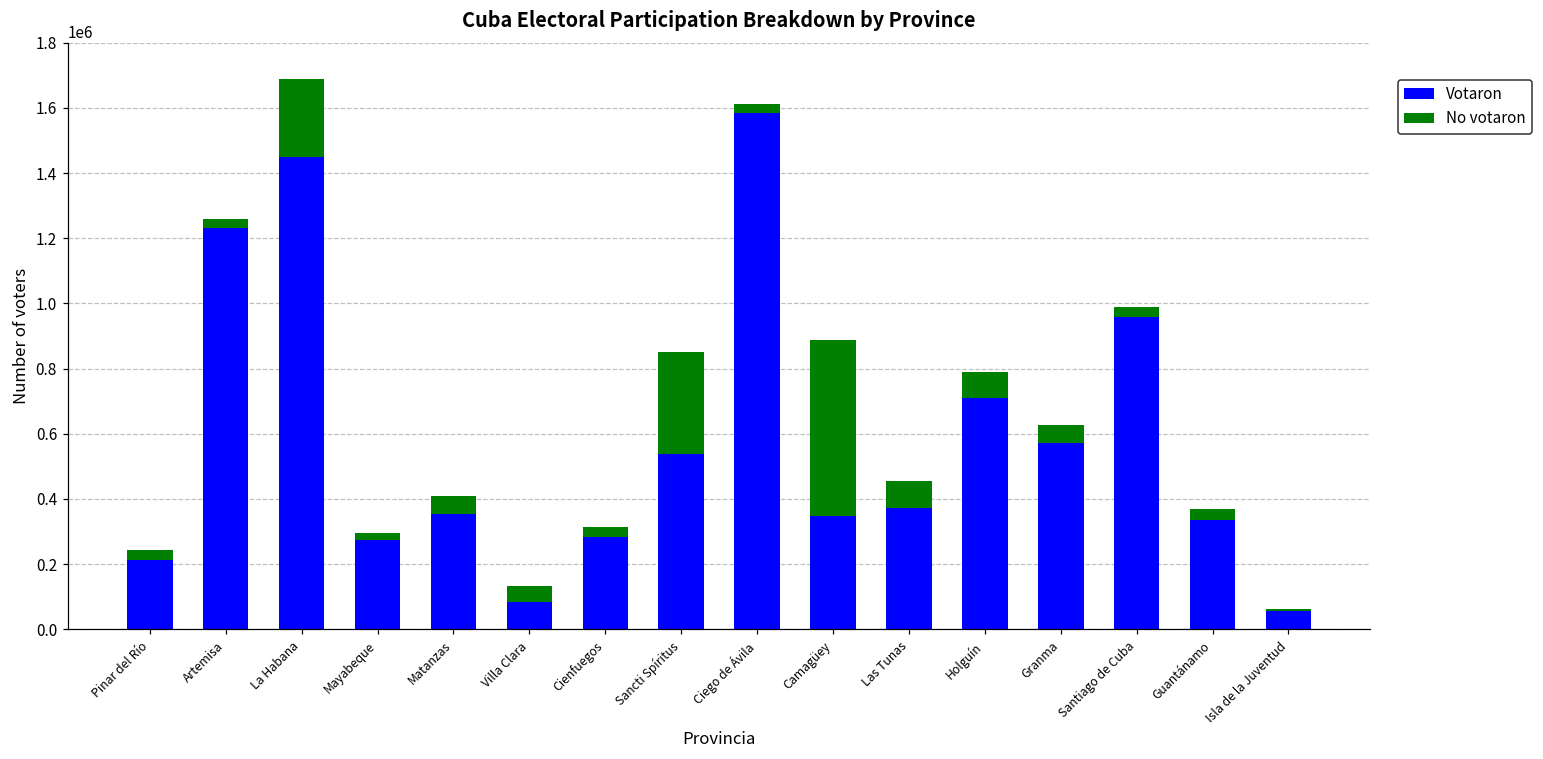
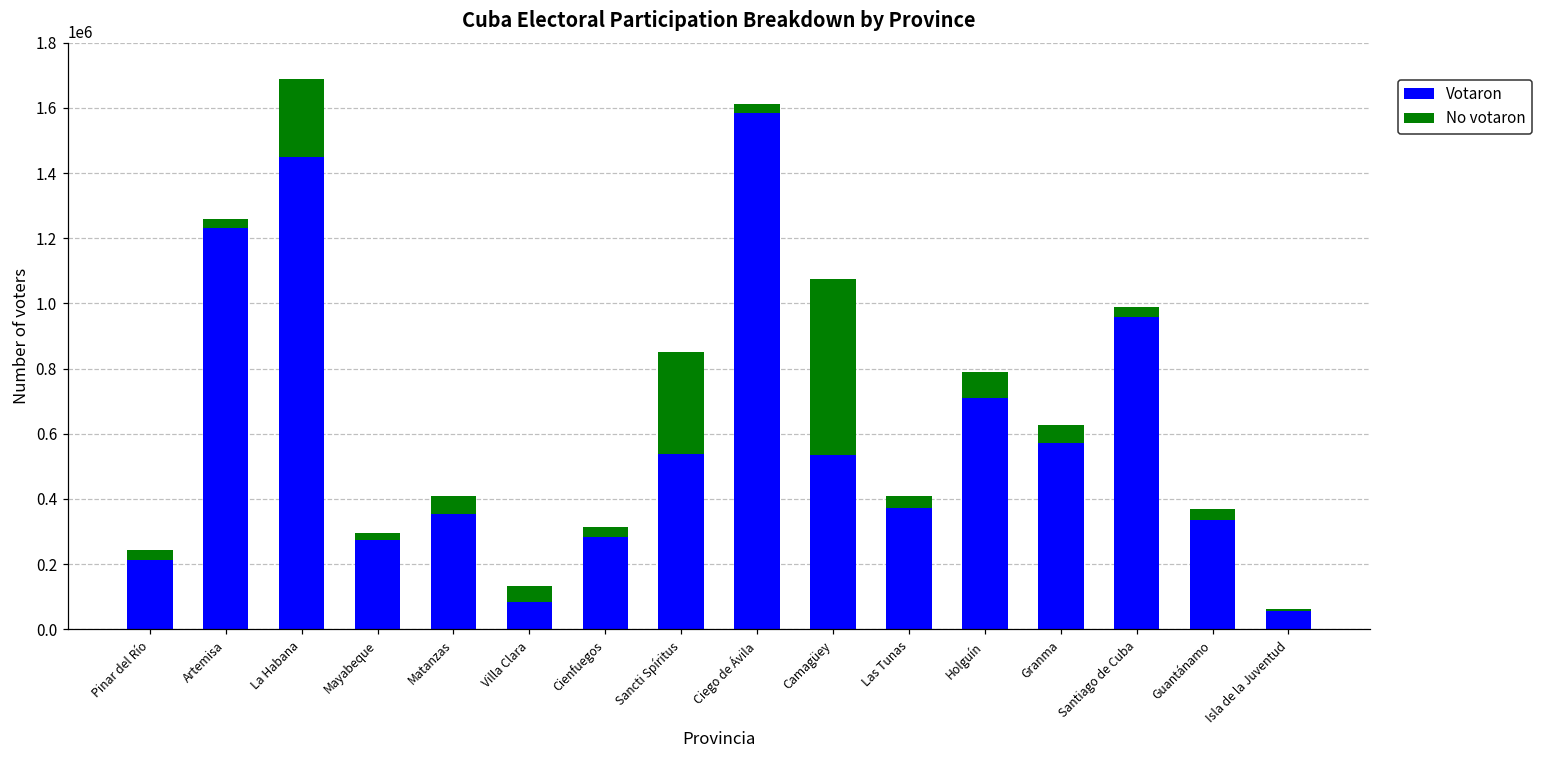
Votaron, Camagüey: 350000 -> 540000
No votaron, Las Tunas: 80000 -> 40000
